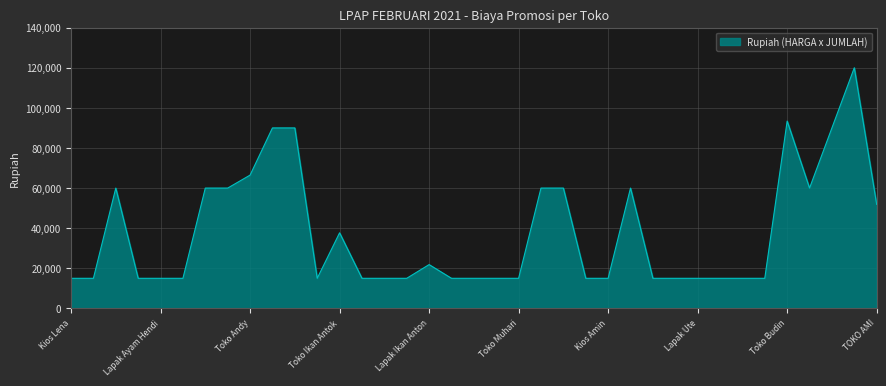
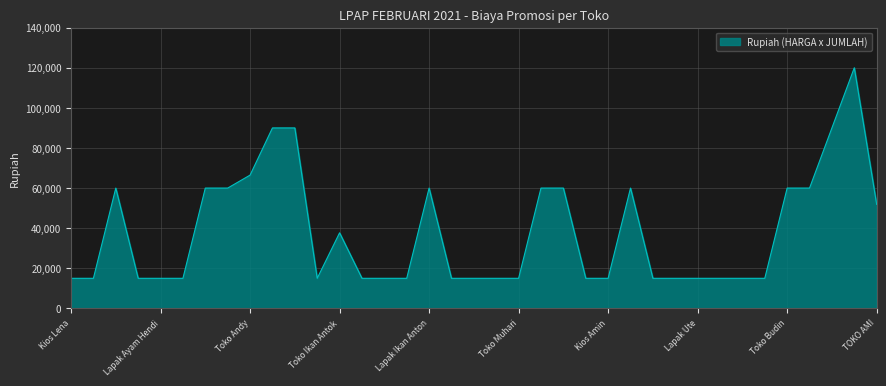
Lapak Ikan Anton: 22,000 -> 60,000
Toko Budin: 93,000 -> 60,000
